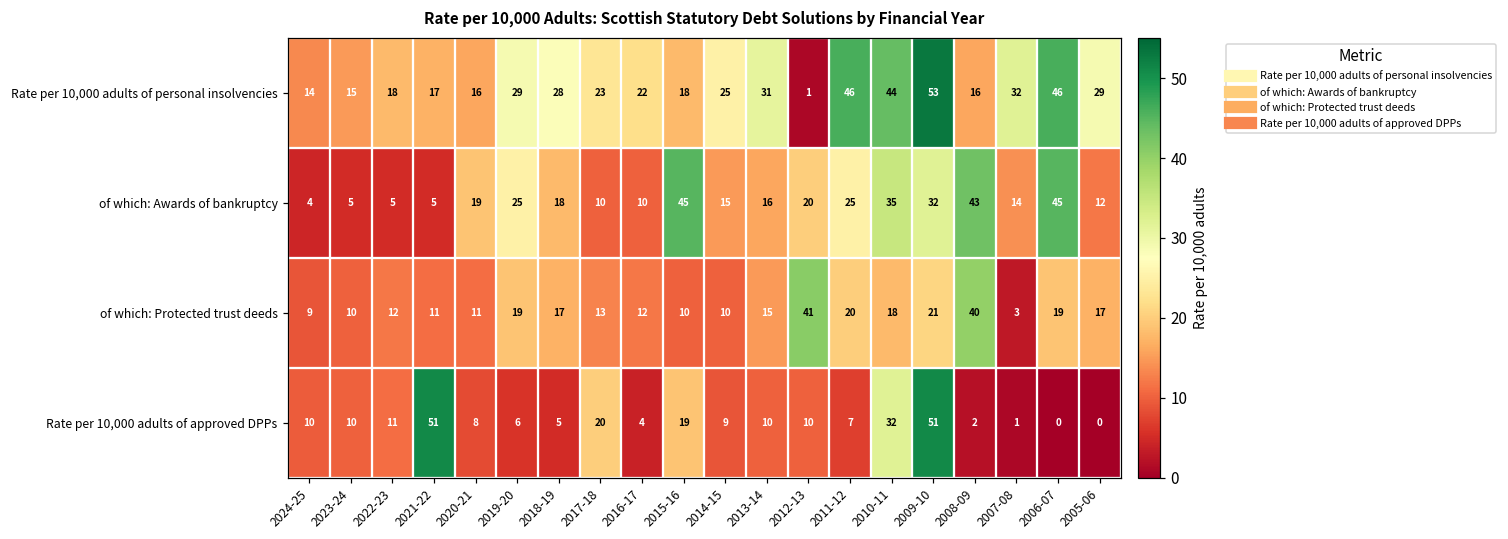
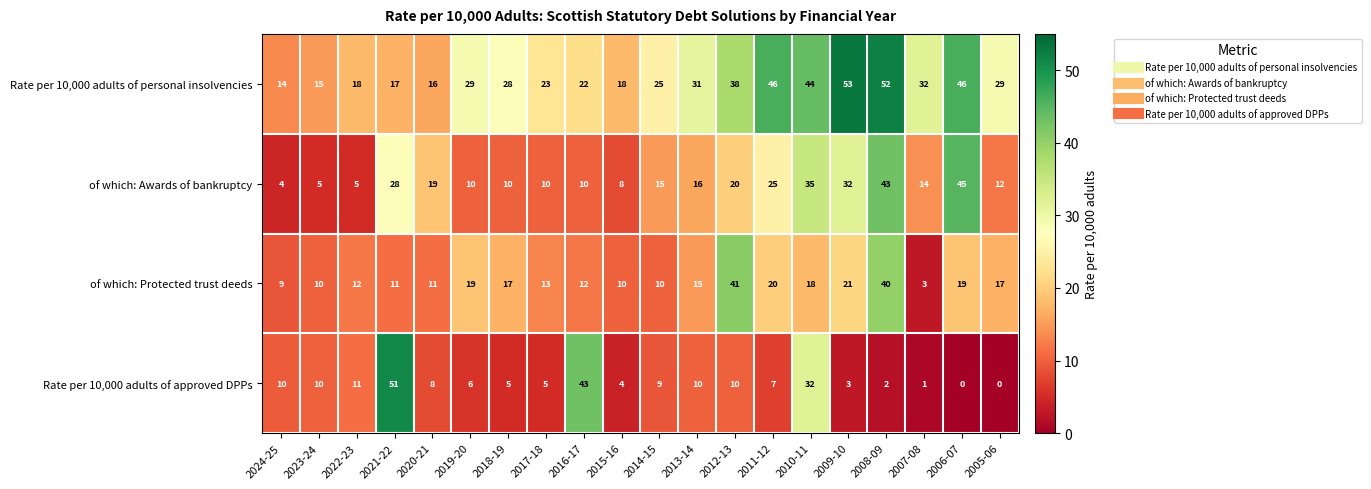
Rate per 10,000 adults of personal insolvencies, 2012-13: 1 -> 38
Rate per 10,000 adults of personal insolvencies, 2008-09: 16 -> 52
of which: Awards of bankruptcy, 2021-22: 5 -> 28
of which: Awards of bankruptcy, 2019-20: 25 -> 10
of which: Awards of bankruptcy, 2018-19: 18 -> 10
of which: Awards of bankruptcy, 2015-16: 45 -> 8
Rate per 10,000 adults of approved DPPs, 2017-18: 20 -> 5
Rate per 10,000 adults of approved DPPs, 2016-17: 4 -> 43
Rate per 10,000 adults of approved DPPs, 2015-16: 19 -> 4
Rate per 10,000 adults of approved DPPs, 2009-10: 51 -> 3
